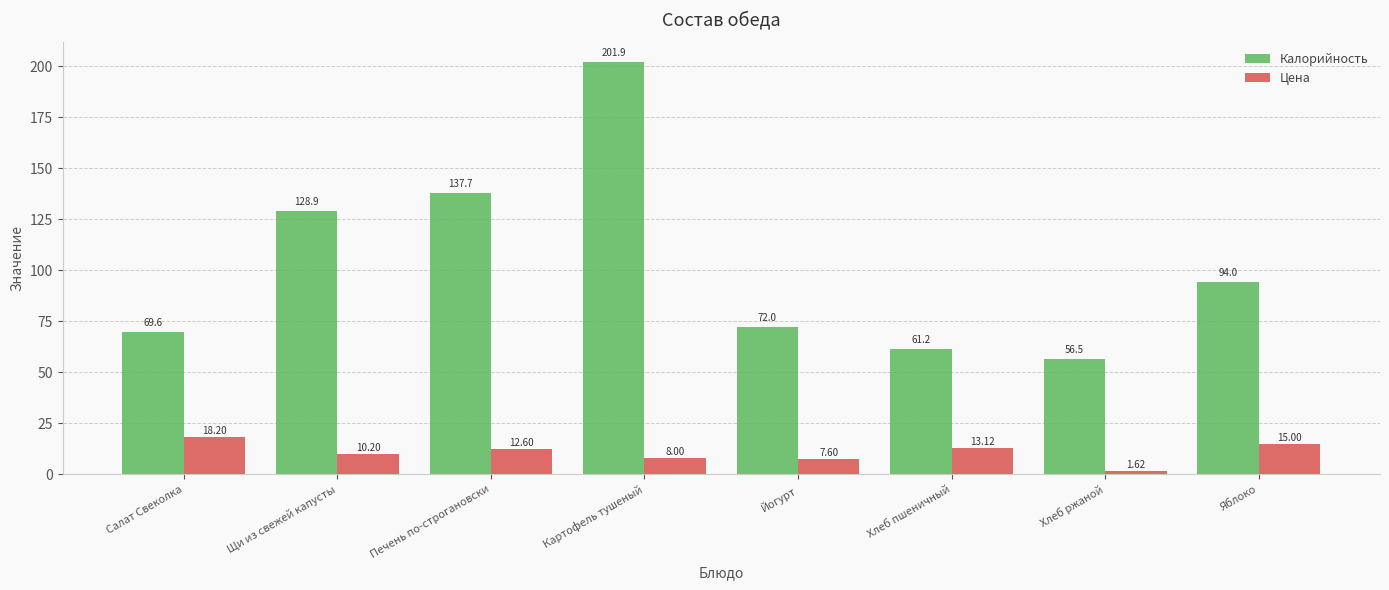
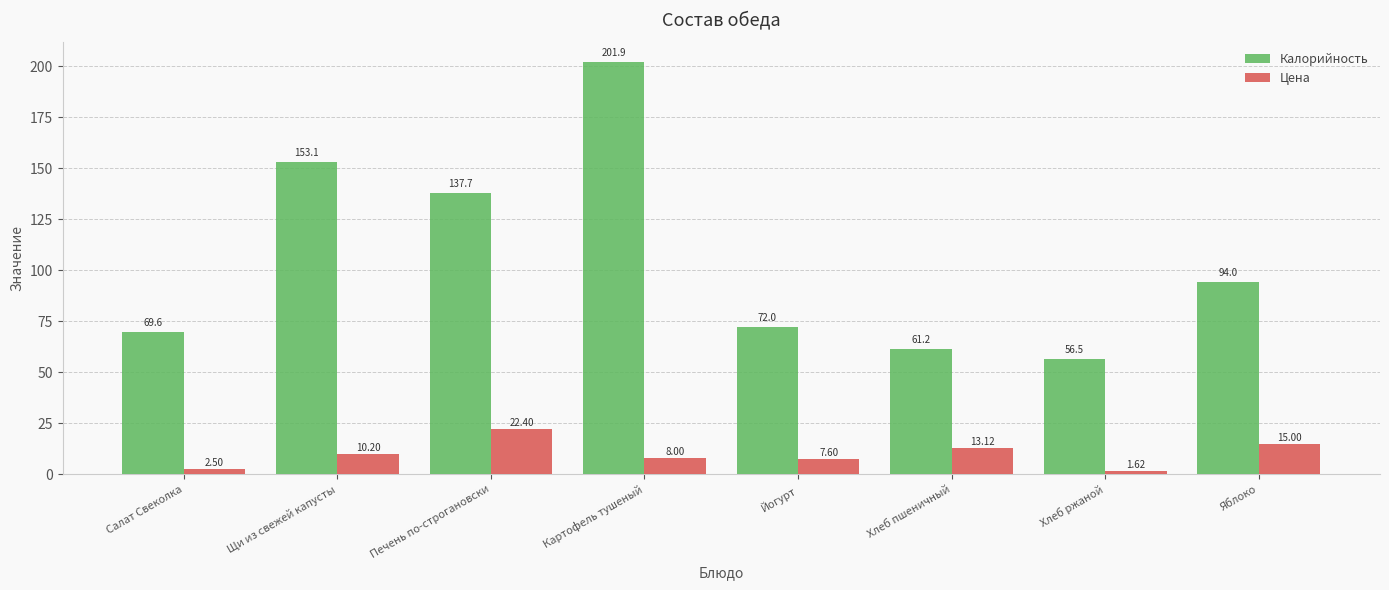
Цена, Салат Свеколка: 18.20 -> 2.50
Калорийность, Щи из свежей капусты: 128.9 -> 153.1
Цена, Печень по-строгановски: 12.60 -> 22.40
